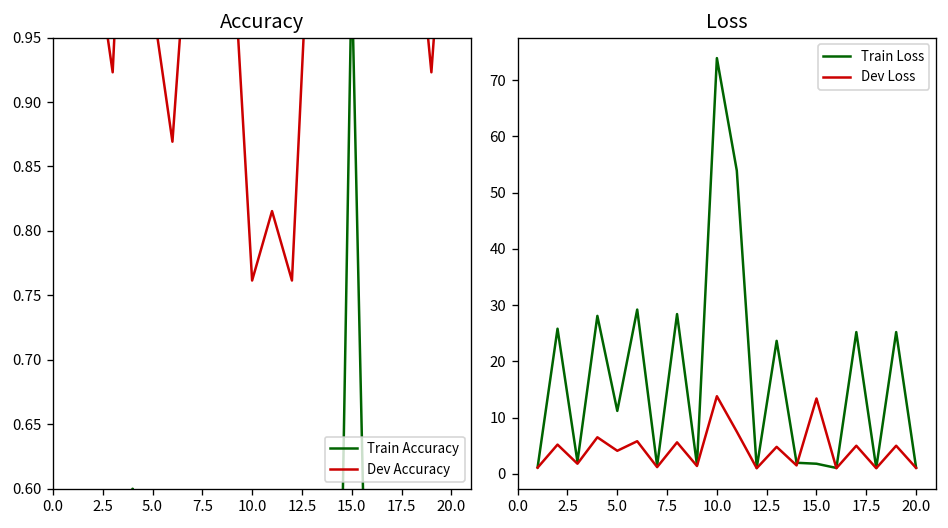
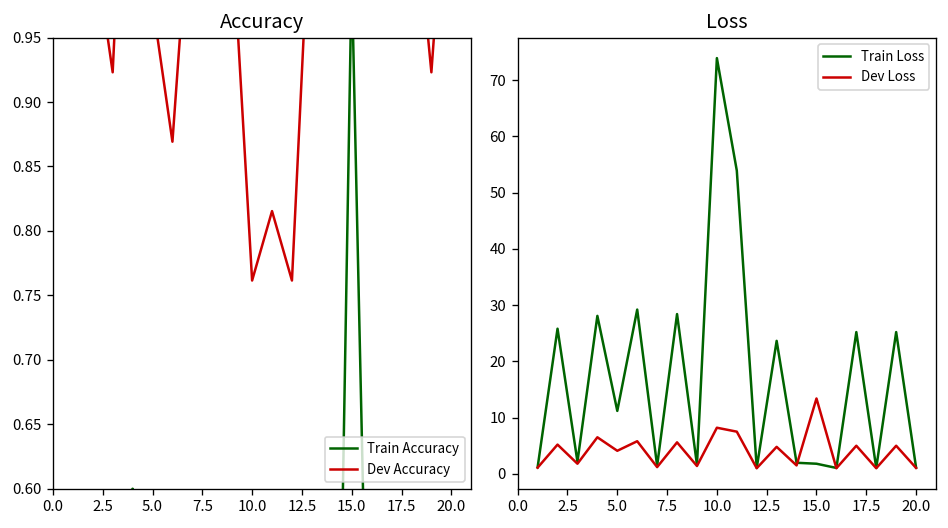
Loss, Dev Loss, 10.0: 14 -> 8
